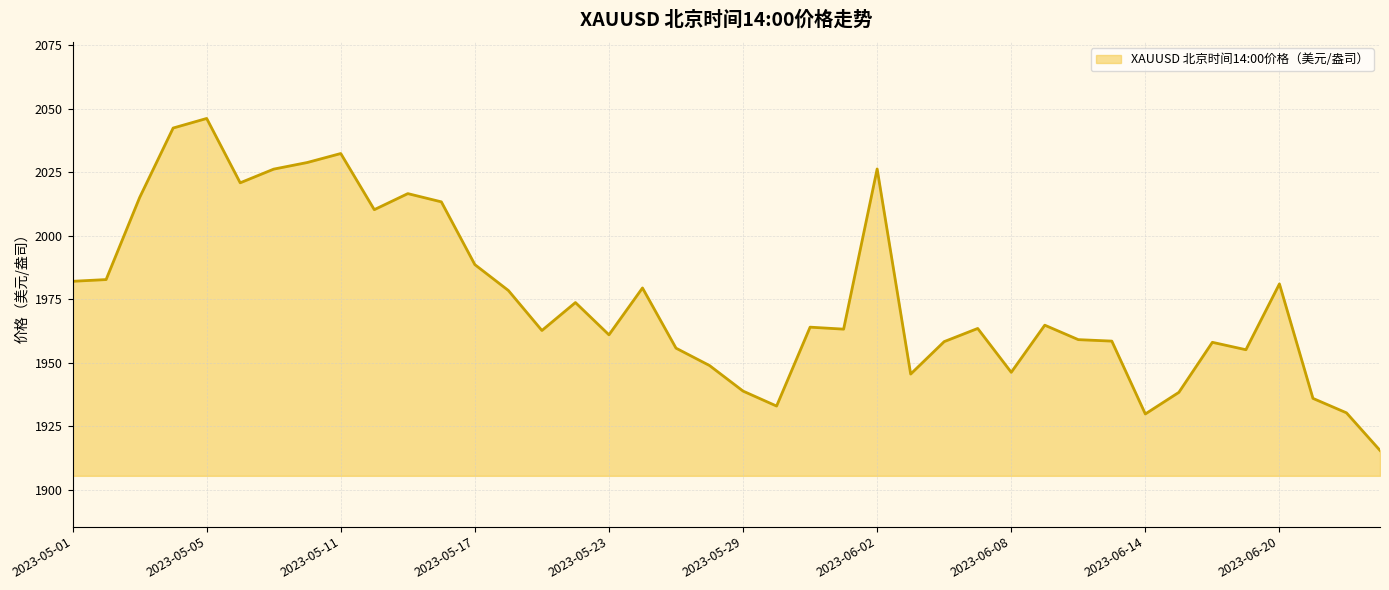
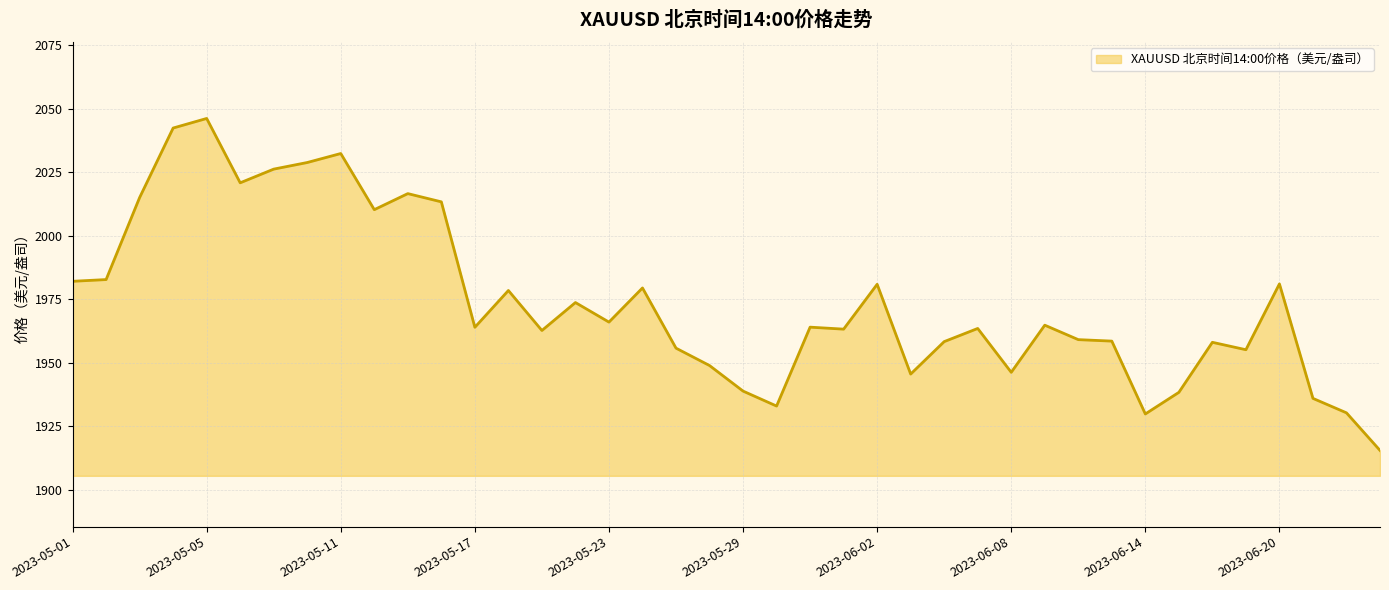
2023-05-17: 1989 -> 1964
2023-05-23: 1961 -> 1966
2023-06-02: 2026 -> 1981
